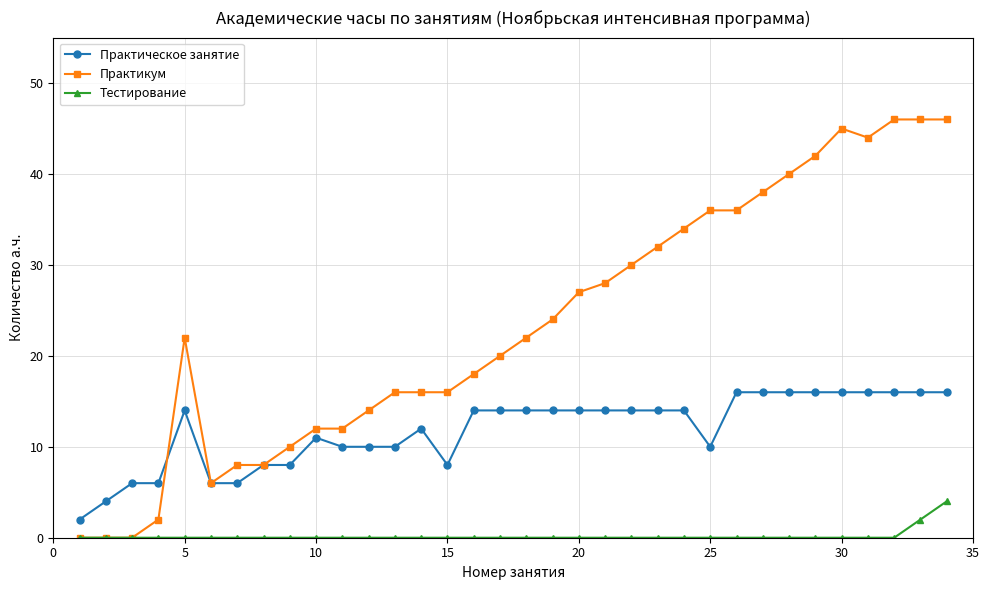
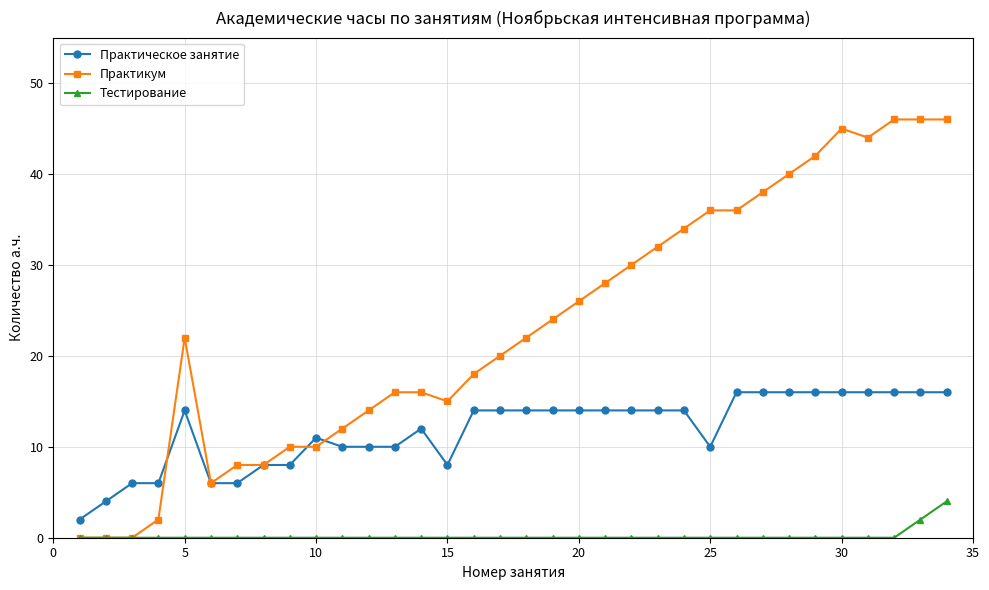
Практикум, 10: 12 -> 10
Практикум, 15: 16 -> 15
Практикум, 20: 27 -> 26
